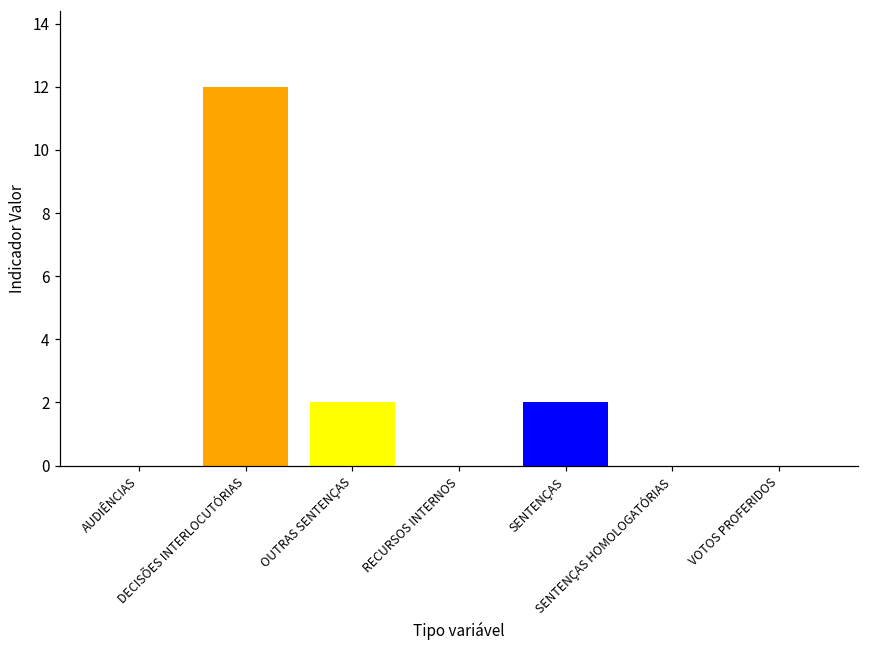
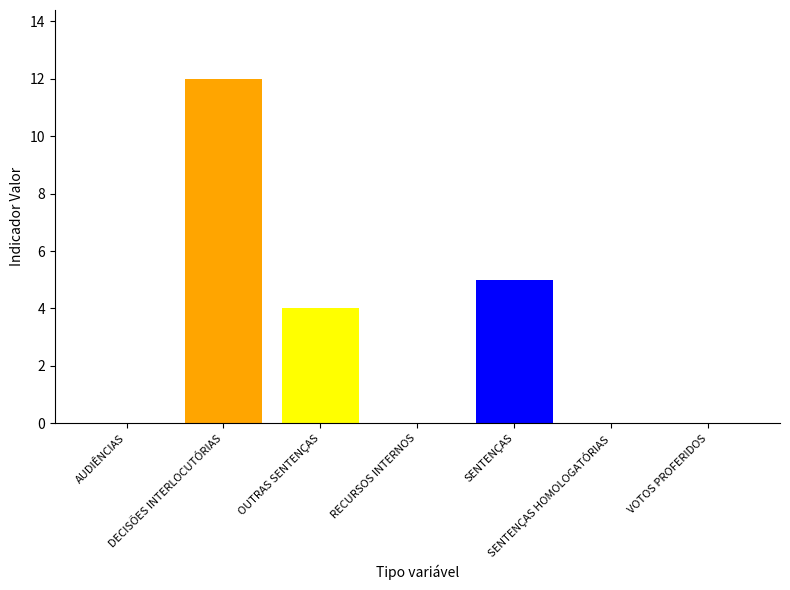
OUTRAS SENTENÇAS: 2 -> 4
SENTENÇAS: 2 -> 5
